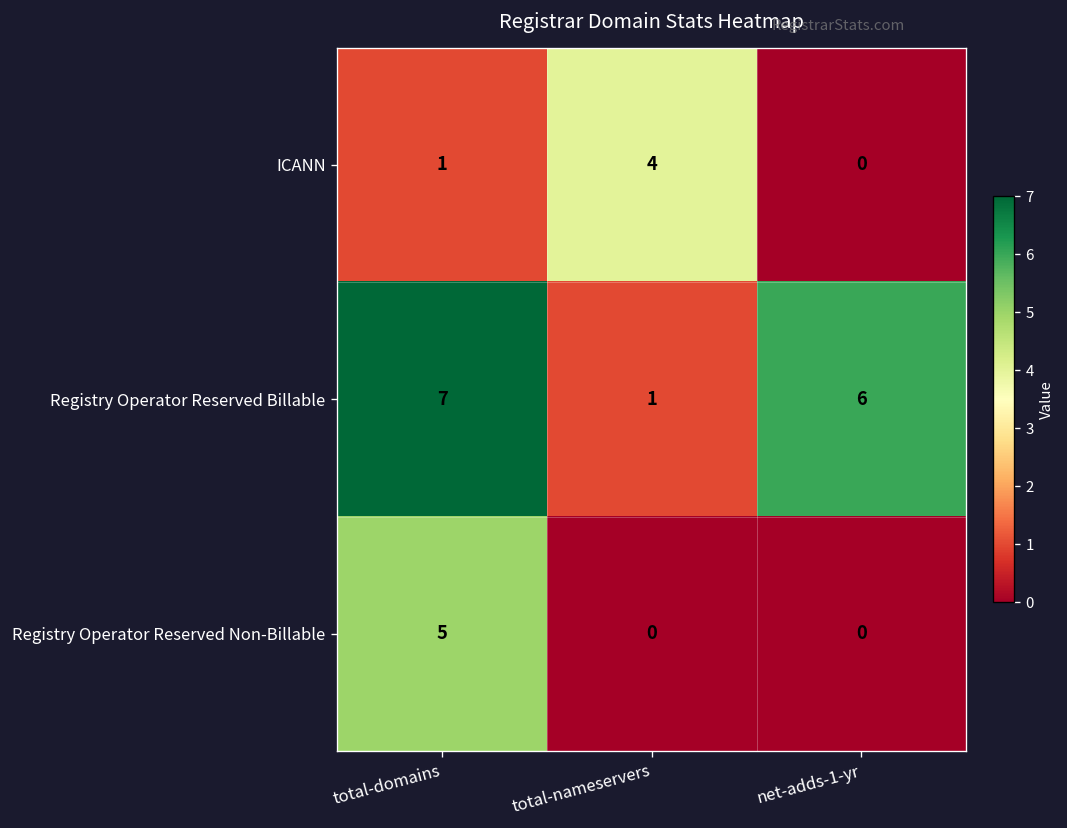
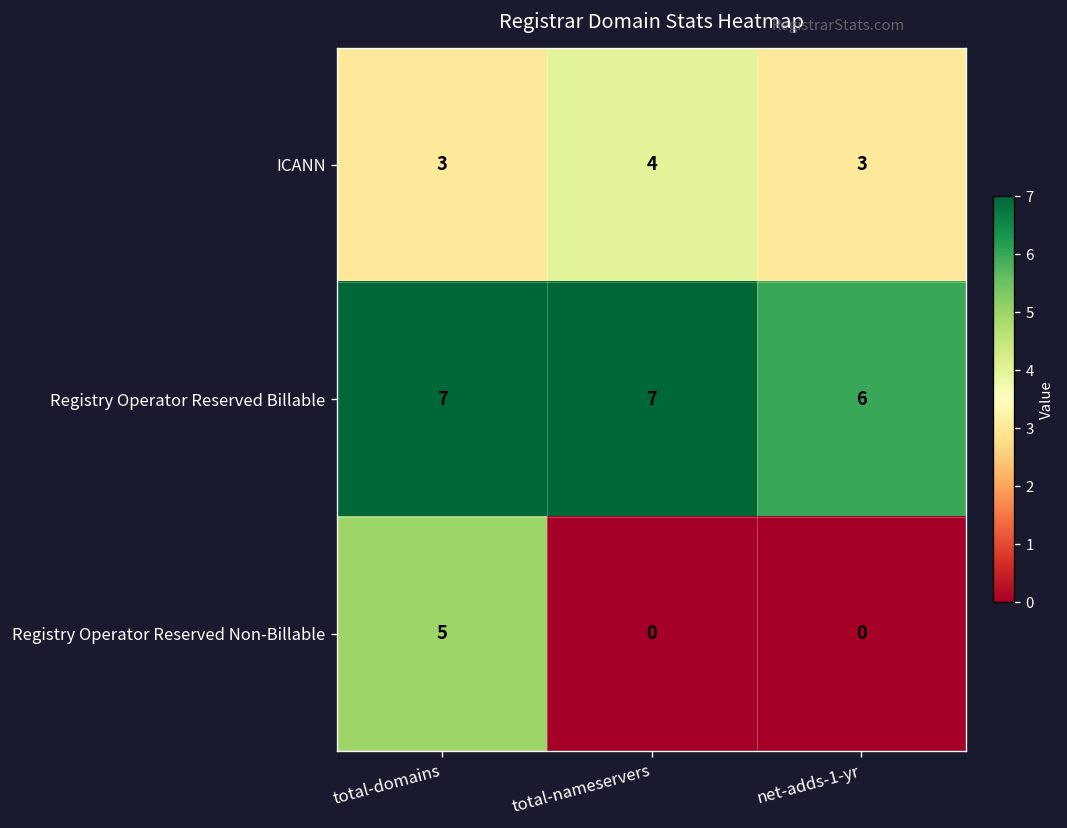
ICANN, total-domains: 1 -> 3
ICANN, net-adds-1-yr: 0 -> 3
Registry Operator Reserved Billable, total-nameservers: 1 -> 7
